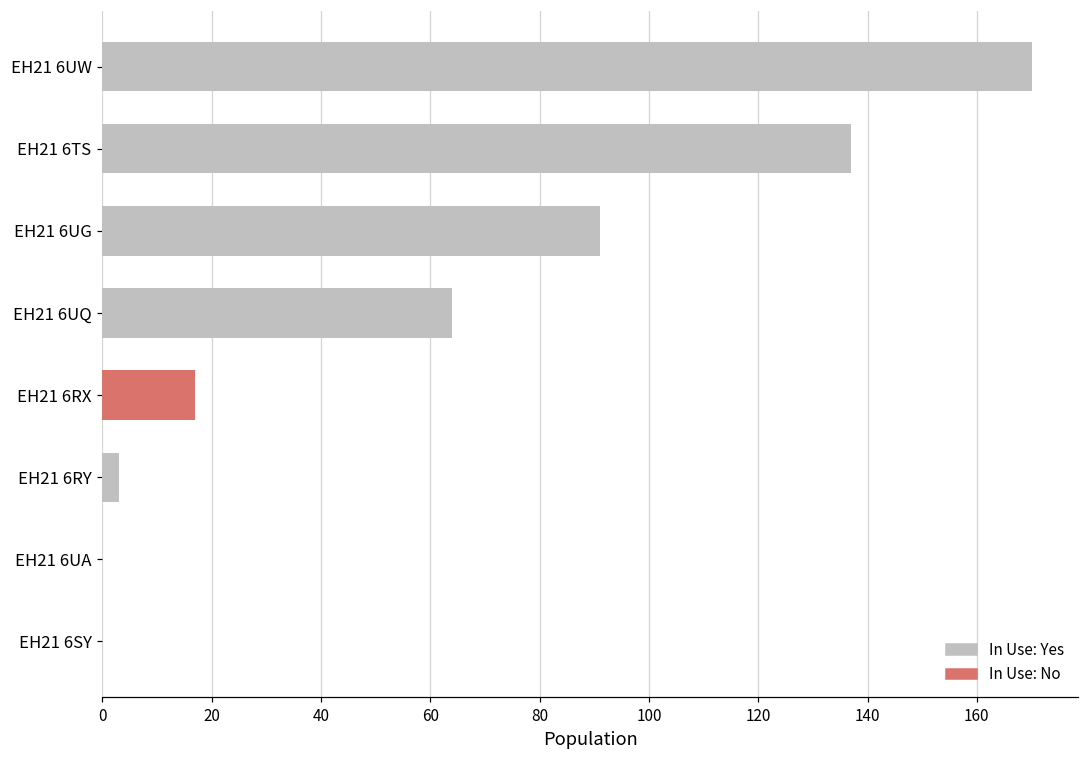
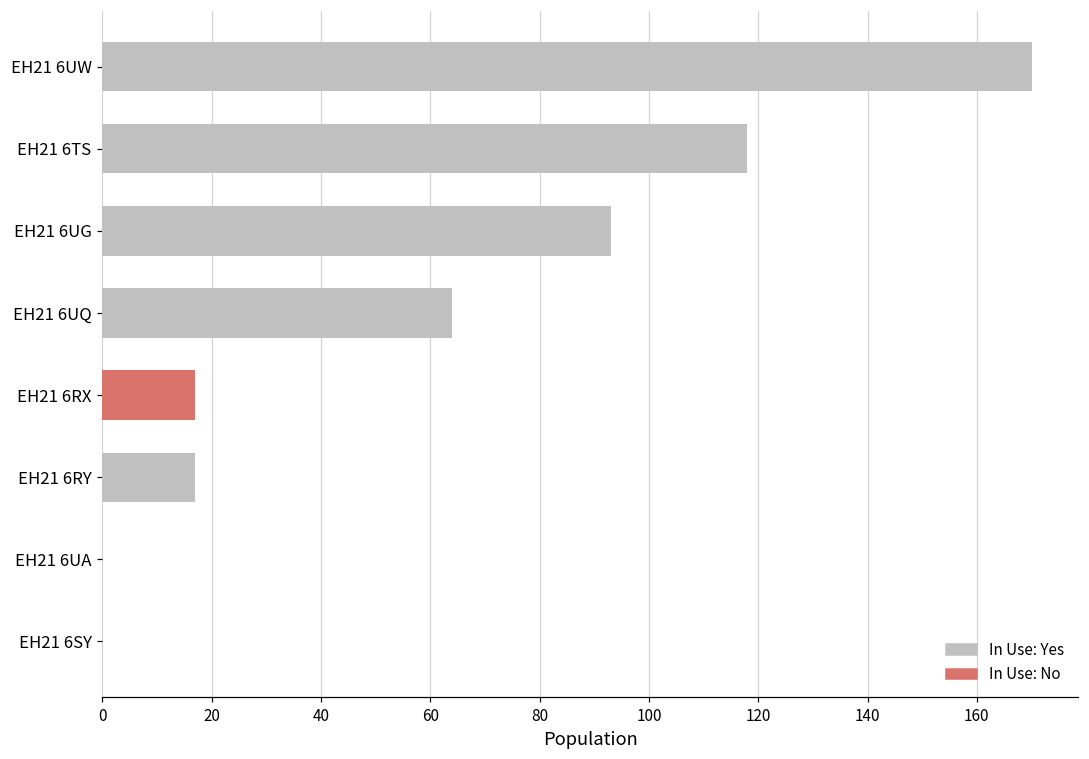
EH21 6TS: 137 -> 118
EH21 6UG: 91 -> 93
EH21 6RY: 3 -> 17
